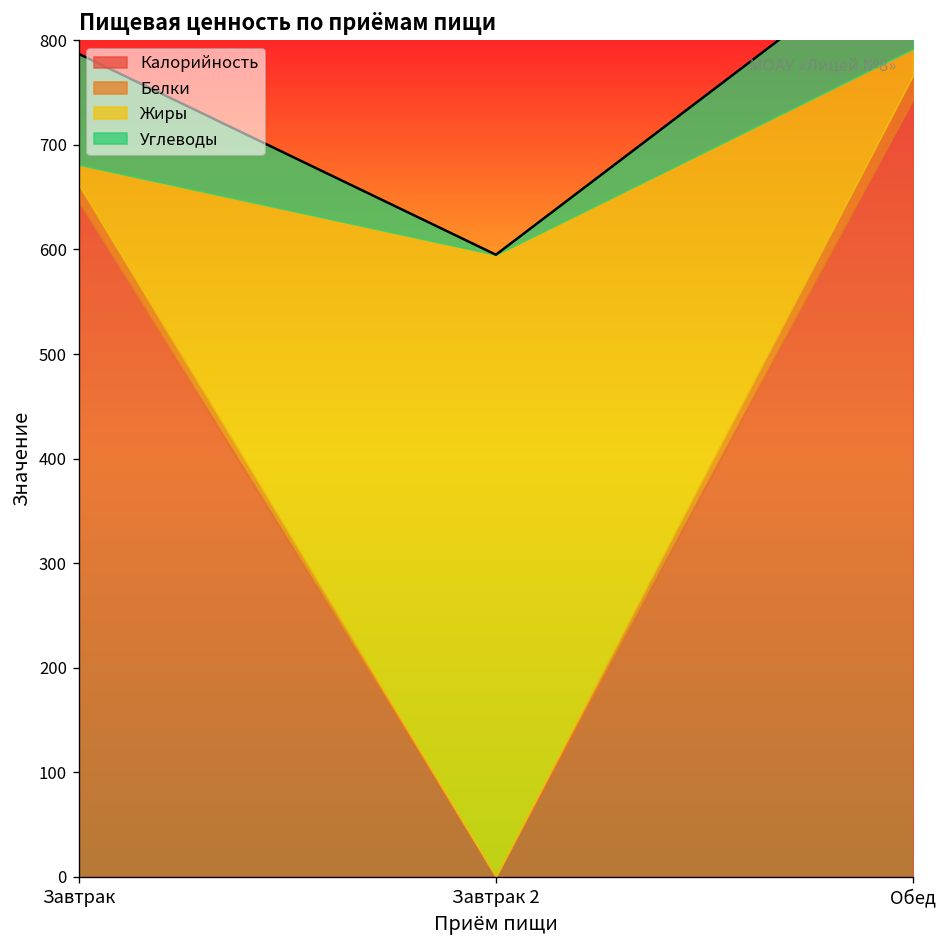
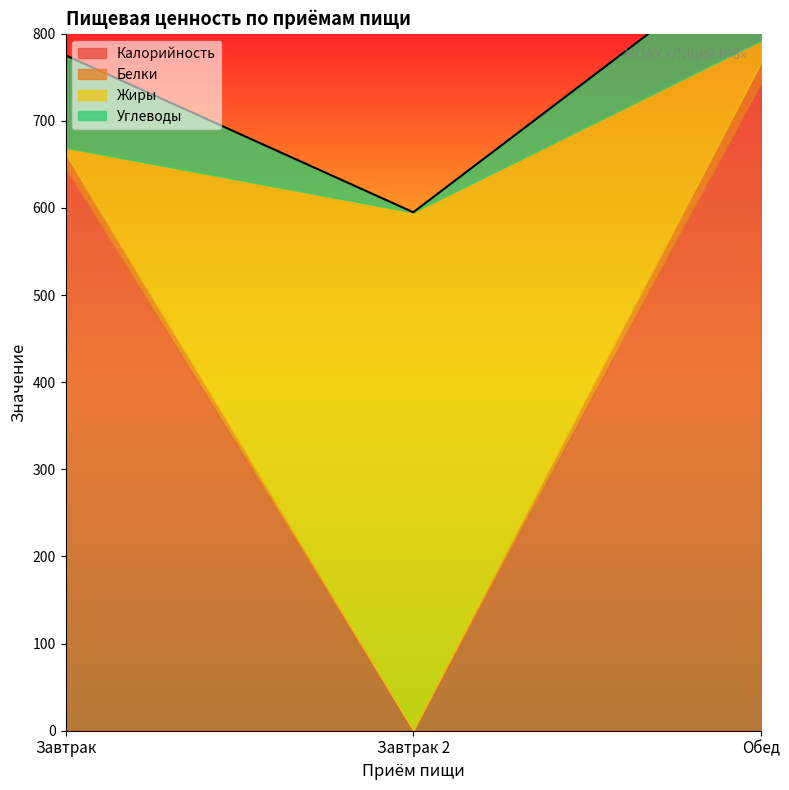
Жиры, Завтрак: 20 -> 10
